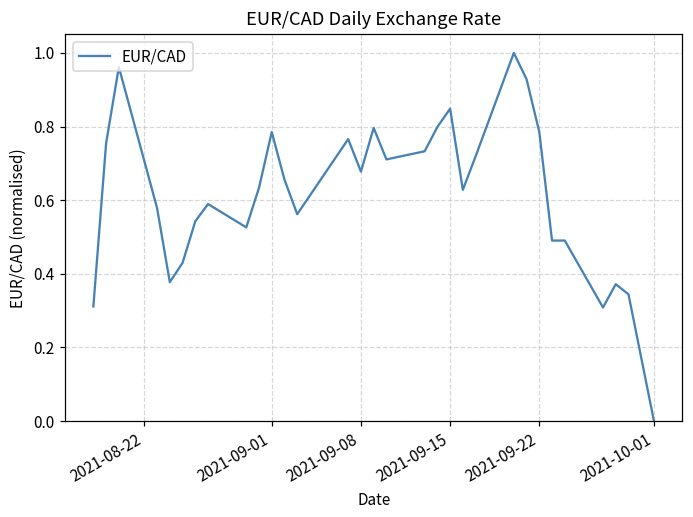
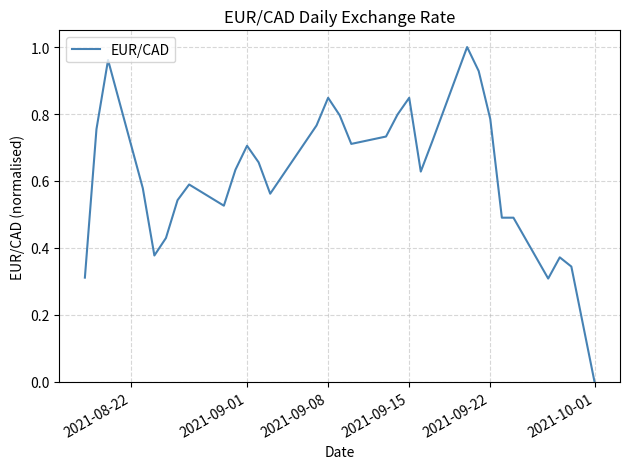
2021-09-01: 0.79 -> 0.71
2021-09-08: 0.68 -> 0.85
